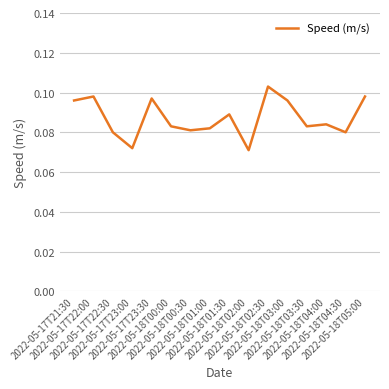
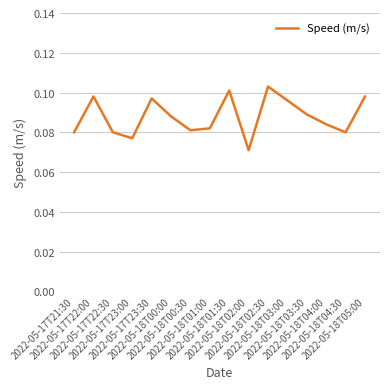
2022-05-17T21:30: 0.096 -> 0.080
2022-05-17T23:00: 0.072 -> 0.077
2022-05-18T00:00: 0.083 -> 0.088
2022-05-18T01:30: 0.089 -> 0.101
2022-05-18T03:30: 0.083 -> 0.089
